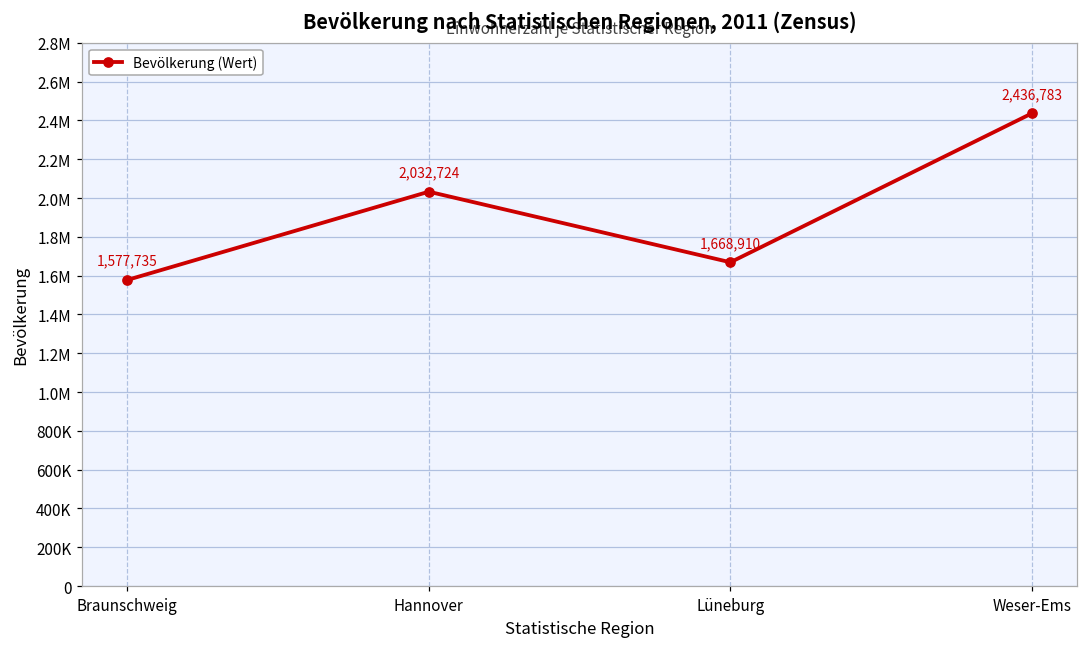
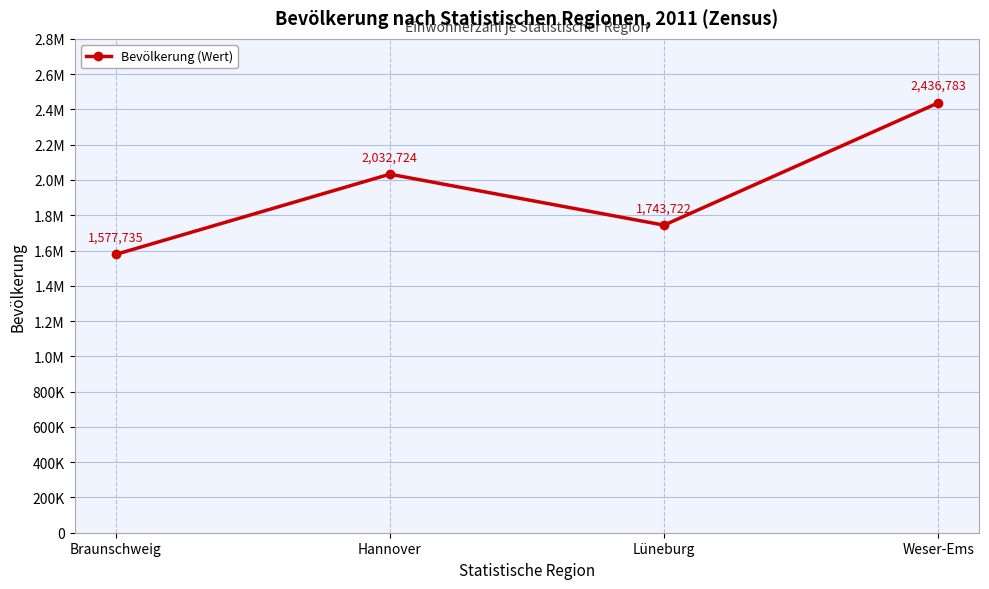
Lüneburg: 1,668,910 -> 1,743,722
